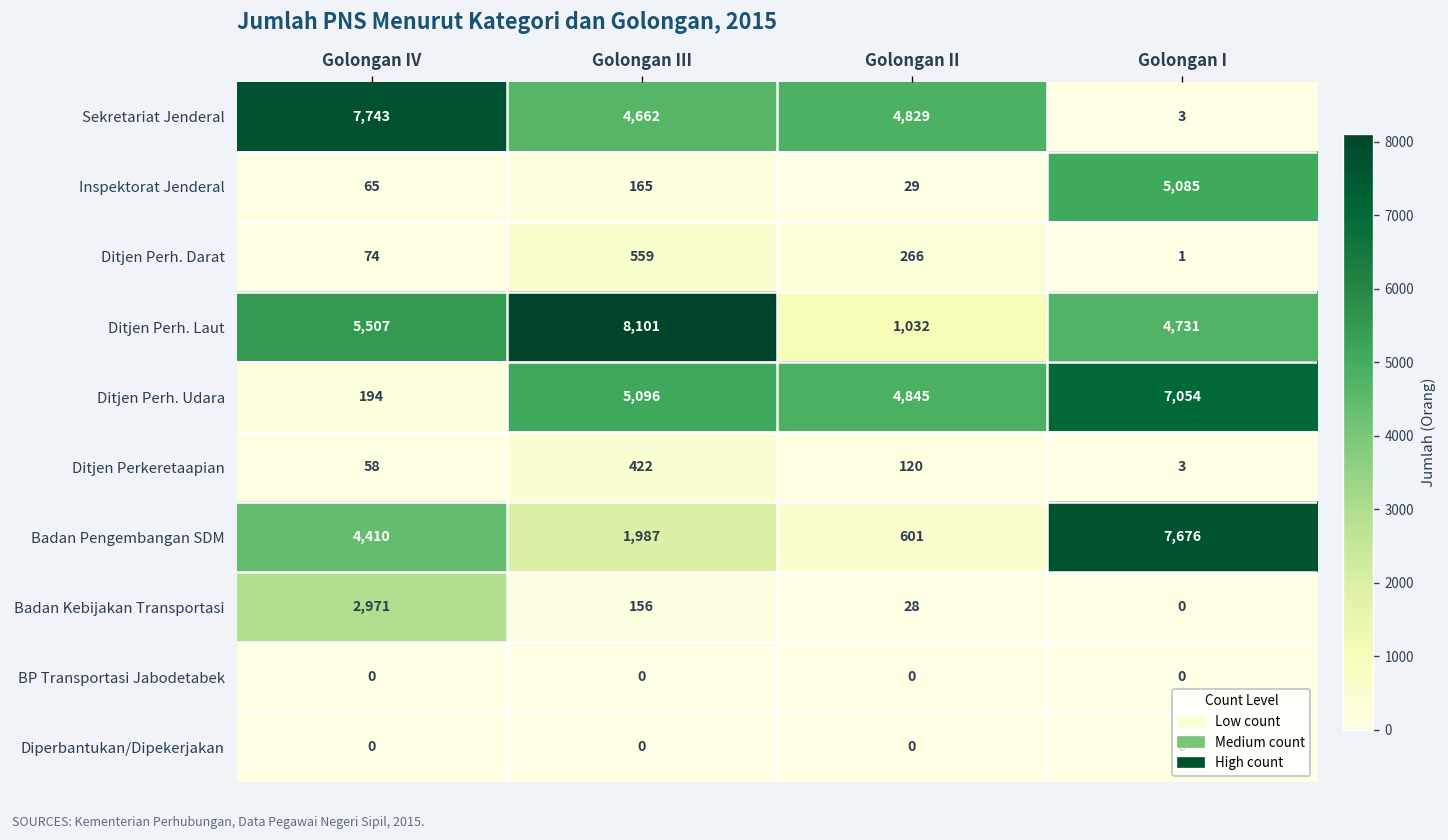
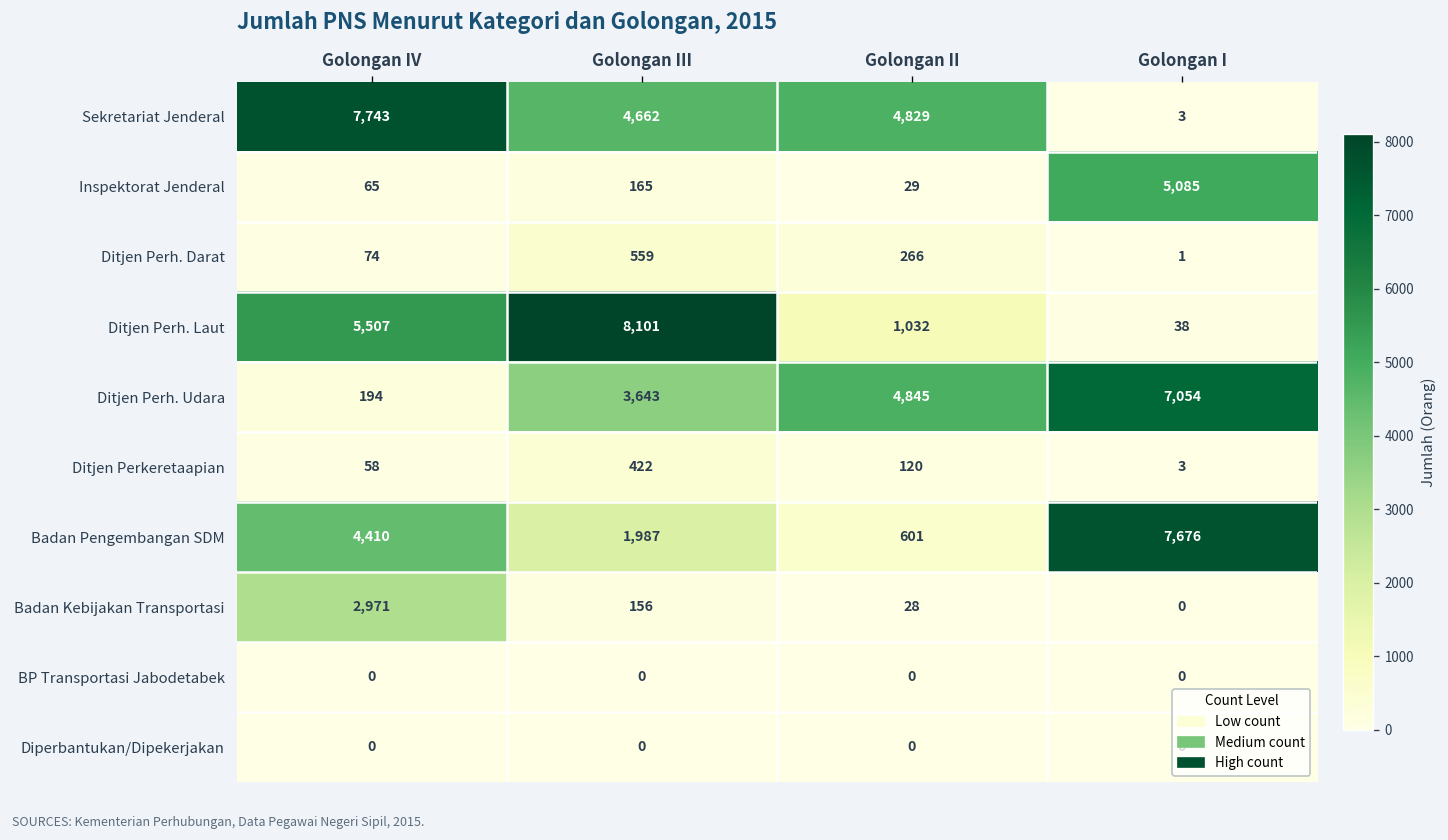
Ditjen Perh. Laut, Golongan I: 4,731 -> 38
Ditjen Perh. Udara, Golongan III: 5,096 -> 3,643
